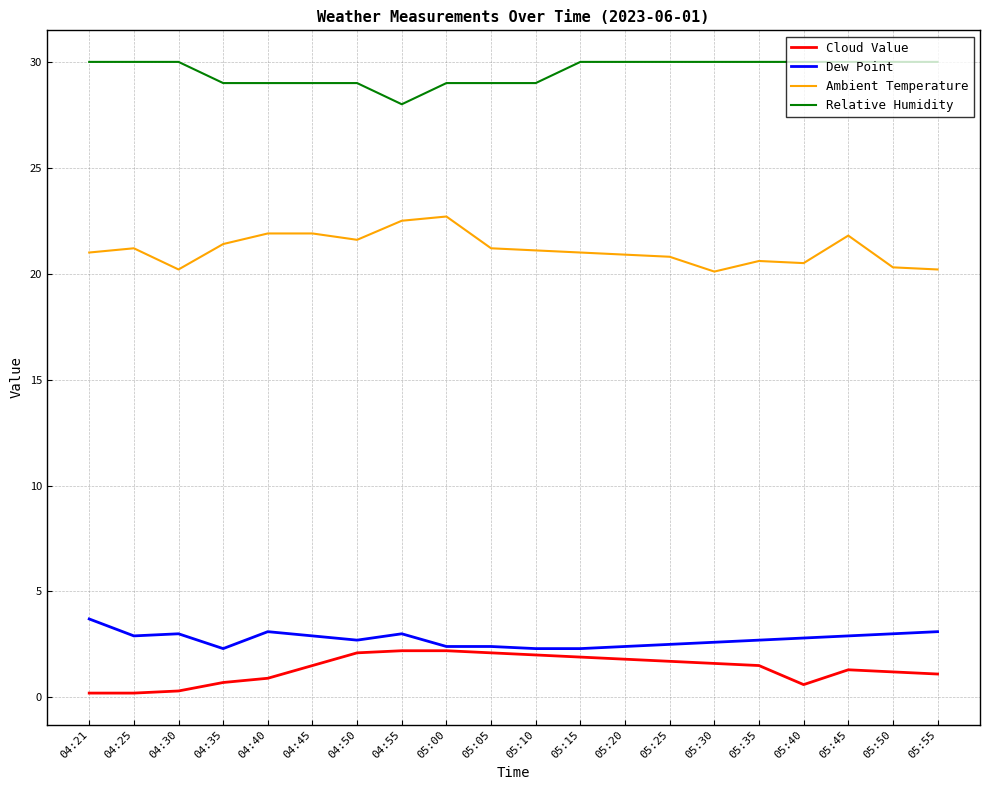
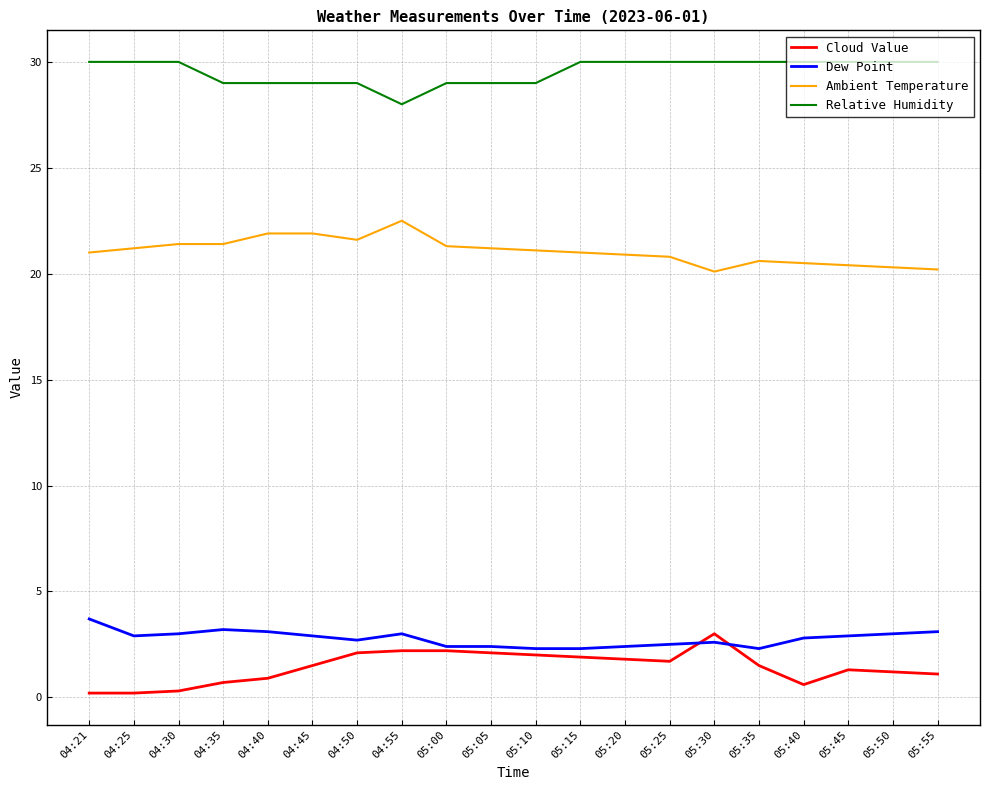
Ambient Temperature, 04:30: 20.2 -> 21.4
Dew Point, 04:35: 2.3 -> 3.2
Ambient Temperature, 05:00: 22.7 -> 21.3
Cloud Value, 05:30: 1.6 -> 3.0
Dew Point, 05:35: 2.7 -> 2.3
Ambient Temperature, 05:45: 21.8 -> 20.4
